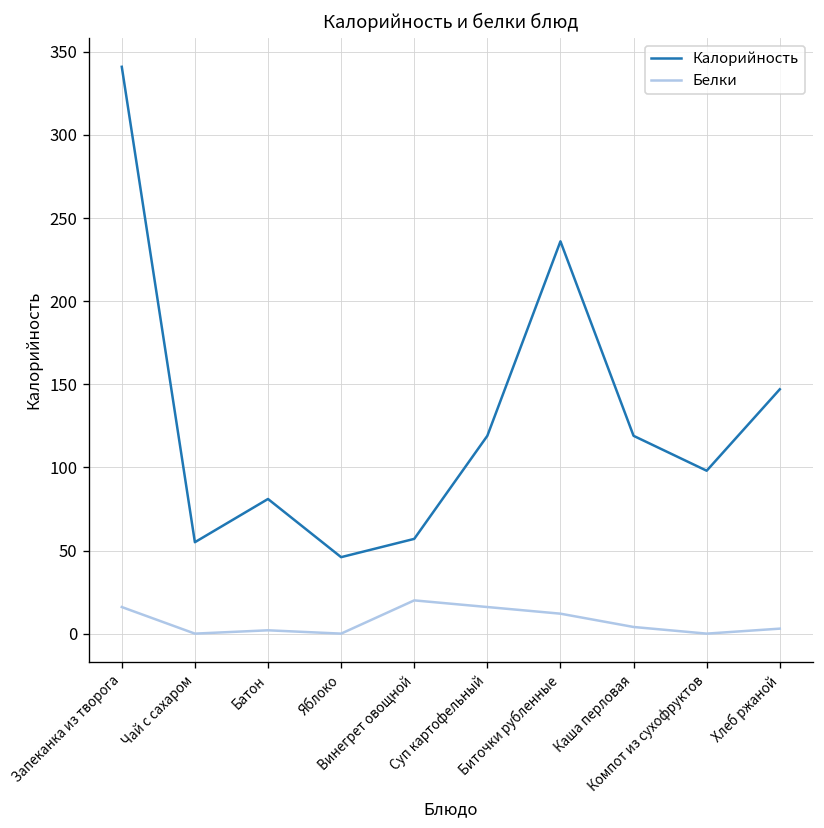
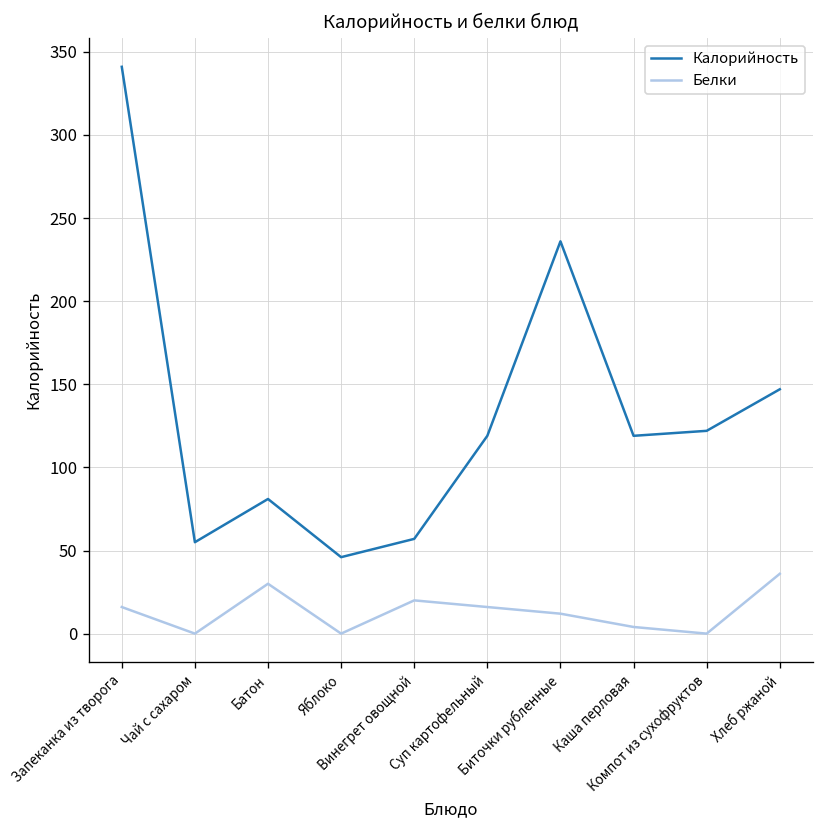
Белки, Батон: 2 -> 30
Калорийность, Компот из сухофруктов: 98 -> 122
Белки, Хлеб ржаной: 3 -> 36
